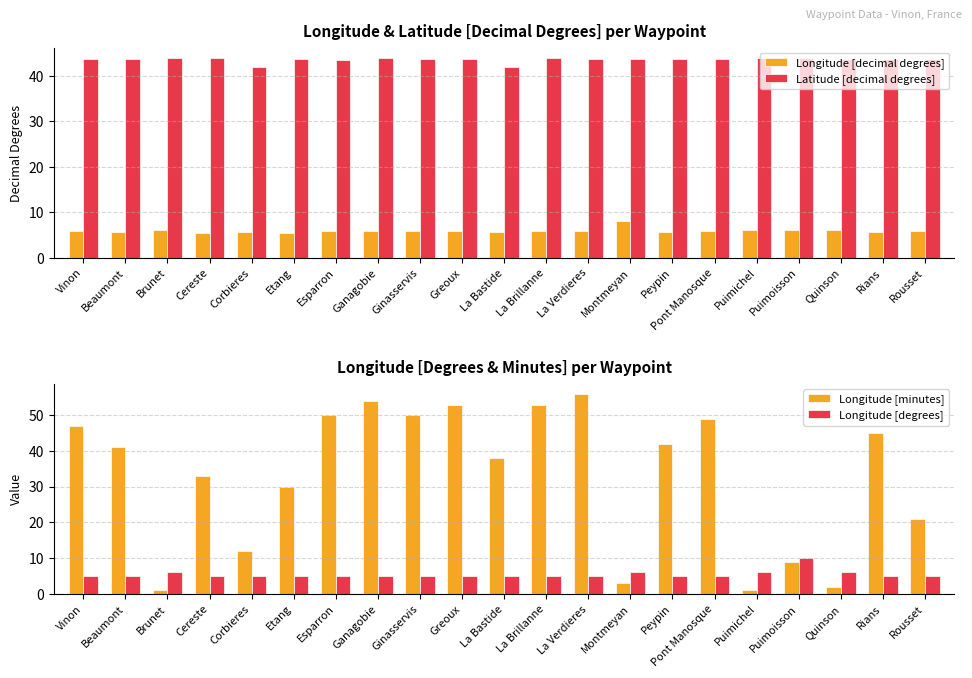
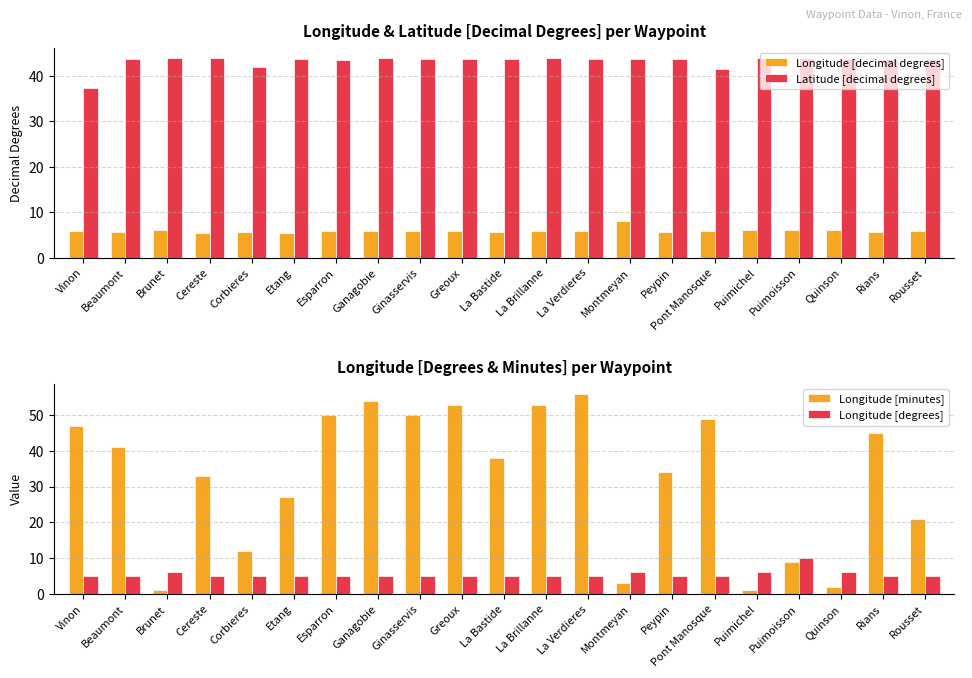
Longitude & Latitude [Decimal Degrees] per Waypoint, Latitude [decimal degrees], Vinon: 44 -> 37
Longitude & Latitude [Decimal Degrees] per Waypoint, Latitude [decimal degrees], La Bastide: 42 -> 44
Longitude & Latitude [Decimal Degrees] per Waypoint, Latitude [decimal degrees], Pont Manosque: 44 -> 41
Longitude [Degrees & Minutes] per Waypoint, Longitude [minutes], Etang: 30 -> 27
Longitude [Degrees & Minutes] per Waypoint, Longitude [minutes], Peypin: 42 -> 34
